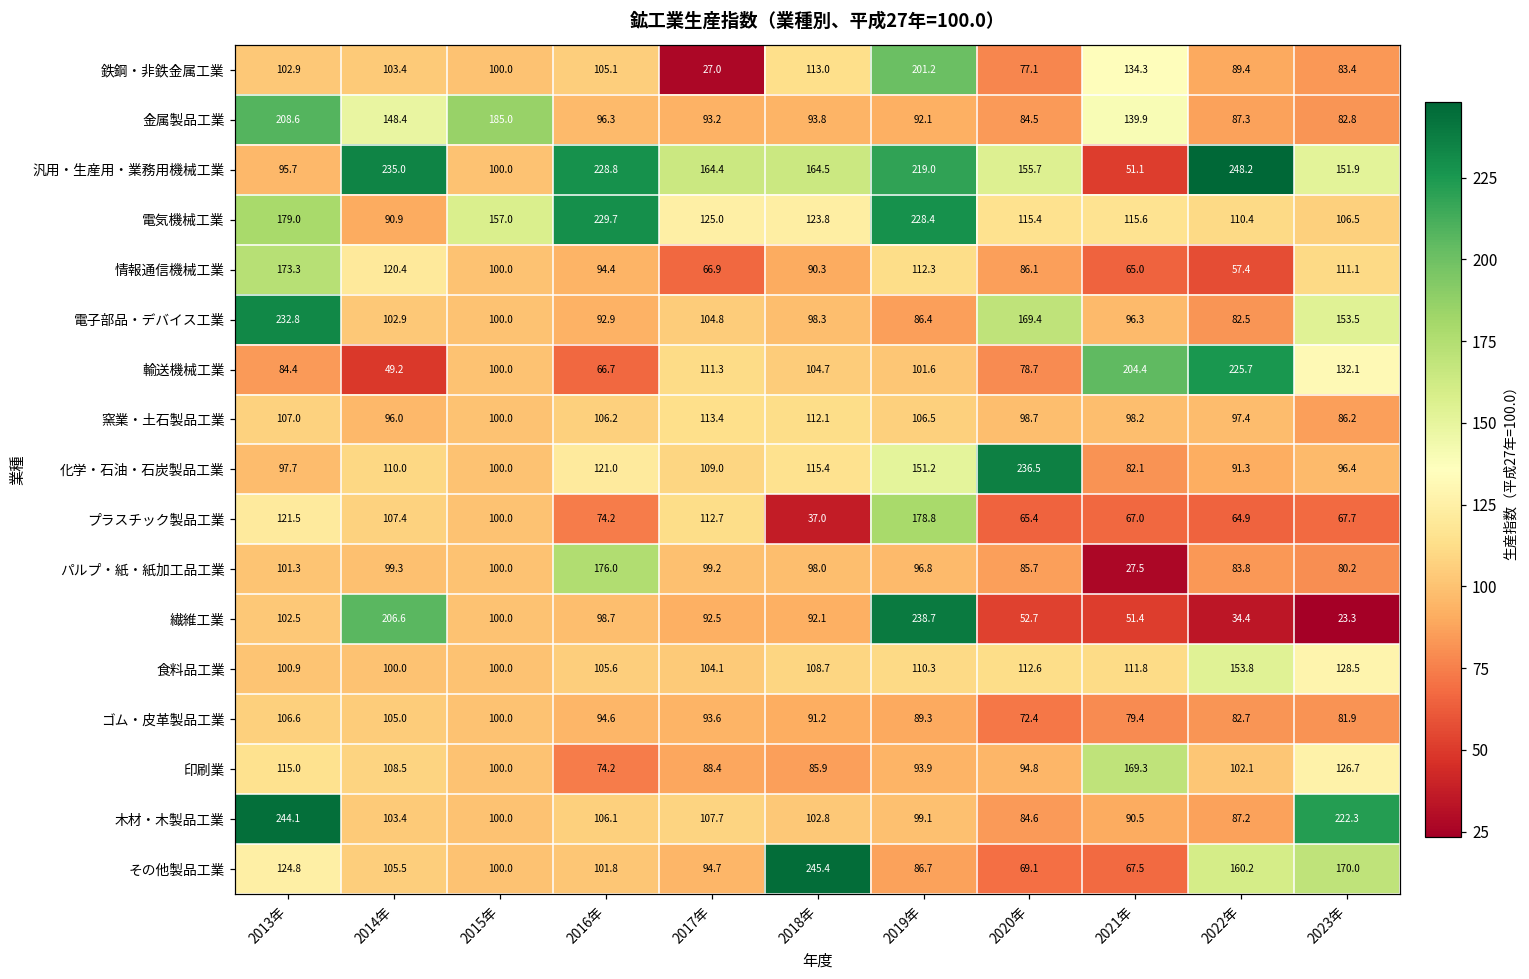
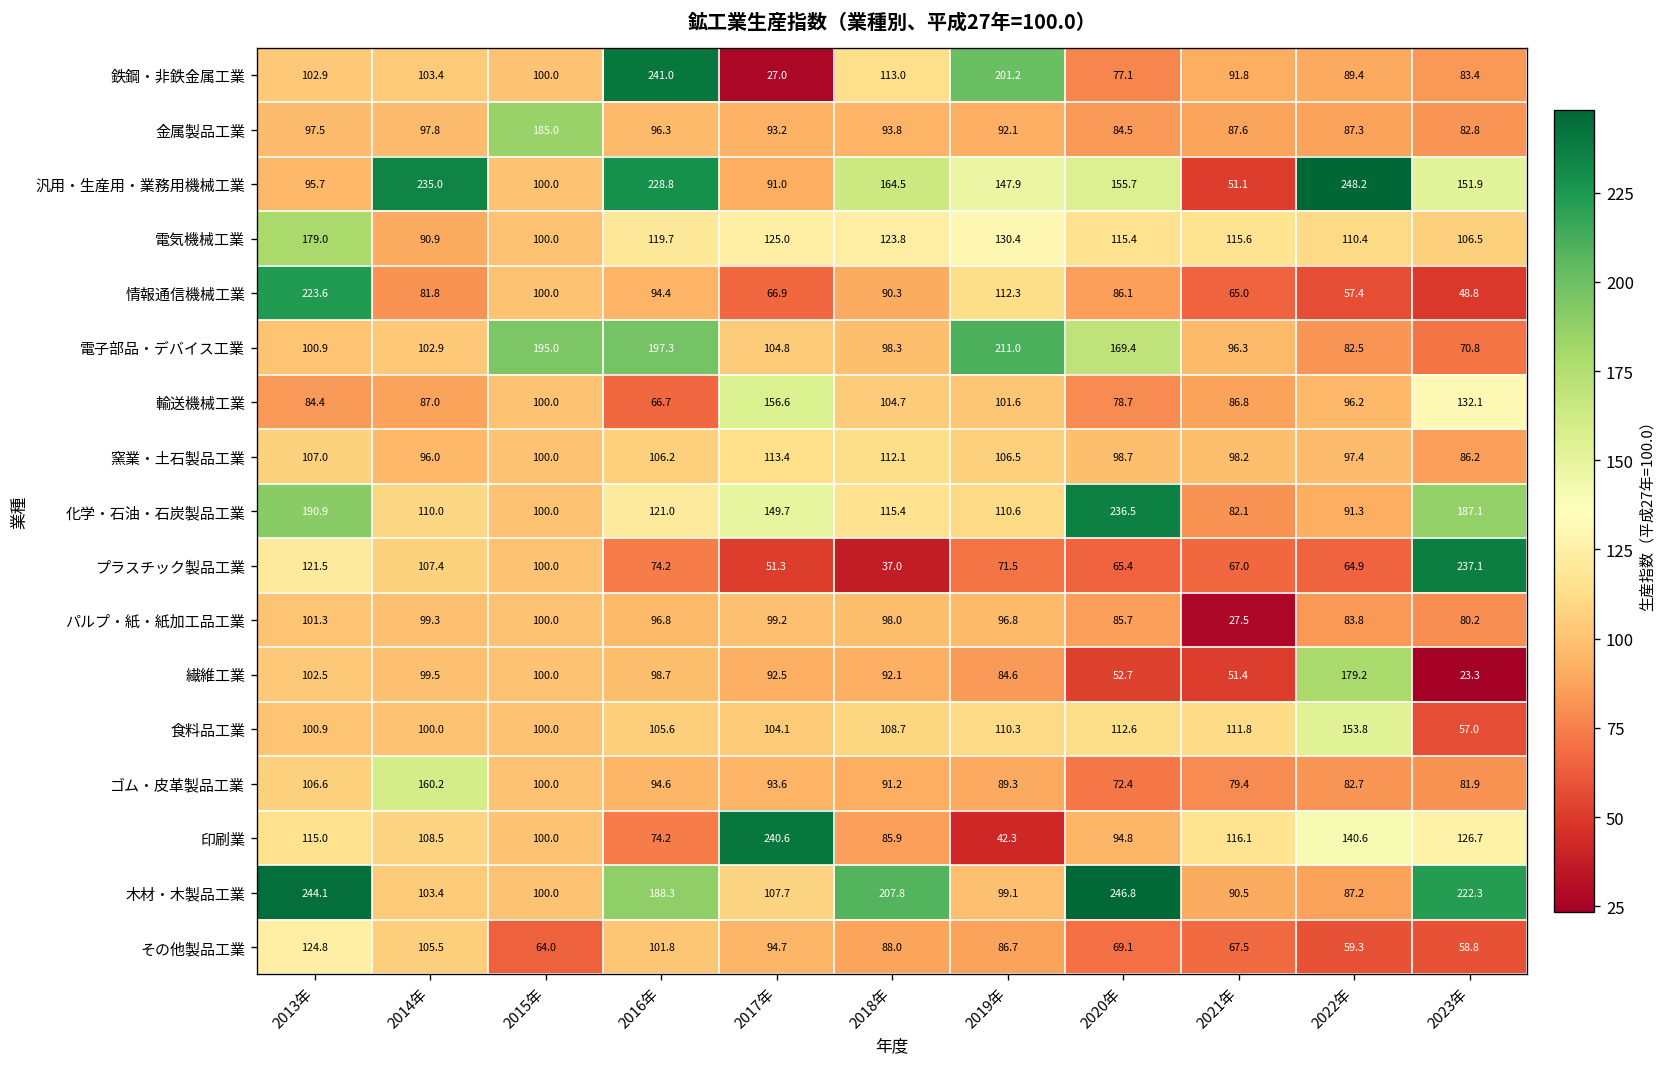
鉄鋼・非鉄金属工業, 2016年: 105.1 -> 241.0
鉄鋼・非鉄金属工業, 2021年: 134.3 -> 91.8
金属製品工業, 2013年: 208.6 -> 97.5
金属製品工業, 2014年: 148.4 -> 97.8
金属製品工業, 2021年: 139.9 -> 87.6
汎用・生産用・業務用機械工業, 2017年: 164.4 -> 91.0
汎用・生産用・業務用機械工業, 2019年: 219.0 -> 147.9
電気機械工業, 2015年: 157.0 -> 100.0
電気機械工業, 2016年: 229.7 -> 119.7
電気機械工業, 2019年: 228.4 -> 130.4
情報通信機械工業, 2013年: 173.3 -> 223.6
情報通信機械工業, 2014年: 120.4 -> 81.8
情報通信機械工業, 2023年: 111.1 -> 48.8
電子部品・デバイス工業, 2013年: 232.8 -> 100.9
電子部品・デバイス工業, 2015年: 100.0 -> 195.0
電子部品・デバイス工業, 2016年: 92.9 -> 197.3
電子部品・デバイス工業, 2019年: 86.4 -> 211.0
電子部品・デバイス工業, 2023年: 153.5 -> 70.8
輸送機械工業, 2014年: 49.2 -> 87.0
輸送機械工業, 2017年: 111.3 -> 156.6
輸送機械工業, 2021年: 204.4 -> 86.8
輸送機械工業, 2022年: 225.7 -> 96.2
化学・石油・石炭製品工業, 2013年: 97.7 -> 190.9
化学・石油・石炭製品工業, 2017年: 109.0 -> 149.7
化学・石油・石炭製品工業, 2019年: 151.2 -> 110.6
化学・石油・石炭製品工業, 2023年: 96.4 -> 187.1
プラスチック製品工業, 2017年: 112.7 -> 51.3
プラスチック製品工業, 2019年: 178.8 -> 71.5
プラスチック製品工業, 2023年: 67.7 -> 237.1
パルプ・紙・紙加工品工業, 2016年: 176.0 -> 96.8
繊維工業, 2014年: 206.6 -> 99.5
繊維工業, 2019年: 238.7 -> 84.6
繊維工業, 2022年: 34.4 -> 179.2
食料品工業, 2023年: 128.5 -> 57.0
ゴム・皮革製品工業, 2014年: 105.0 -> 160.2
印刷業, 2017年: 88.4 -> 240.6
印刷業, 2019年: 93.9 -> 42.3
印刷業, 2021年: 169.3 -> 116.1
印刷業, 2022年: 102.1 -> 140.6
木材・木製品工業, 2016年: 106.1 -> 188.3
木材・木製品工業, 2018年: 102.8 -> 207.8
木材・木製品工業, 2020年: 84.6 -> 246.8
その他製品工業, 2015年: 100.0 -> 64.0
その他製品工業, 2018年: 245.4 -> 88.0
その他製品工業, 2022年: 160.2 -> 59.3
その他製品工業, 2023年: 170.0 -> 58.8
